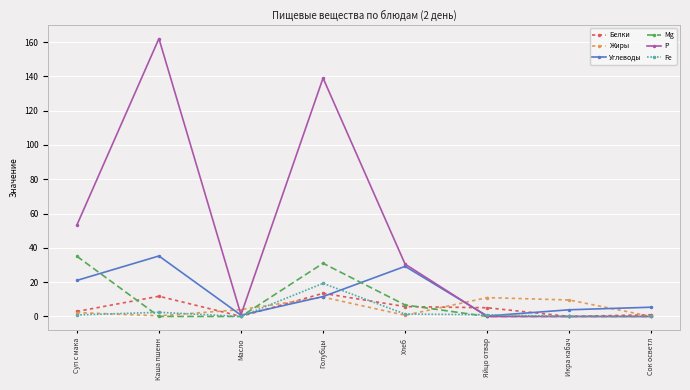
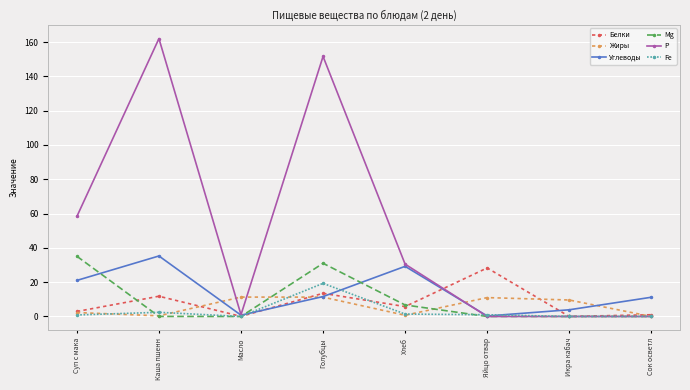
Р, Суп с мака: 53 -> 58
Жиры, Масло: 4 -> 11
Р, Голубцы: 139 -> 152
Белки, Яйцо отвар: 5 -> 28
Углеводы, Сок осветл: 5 -> 11
